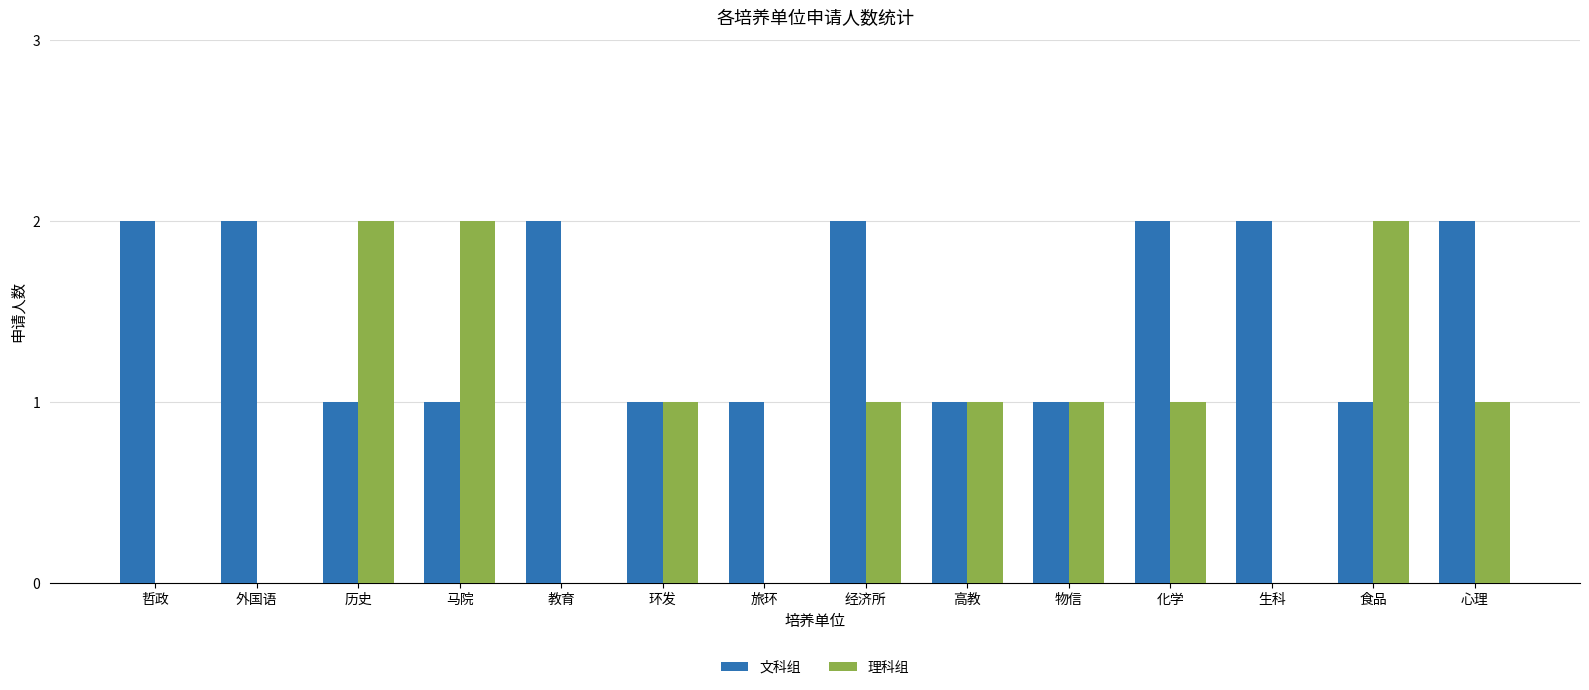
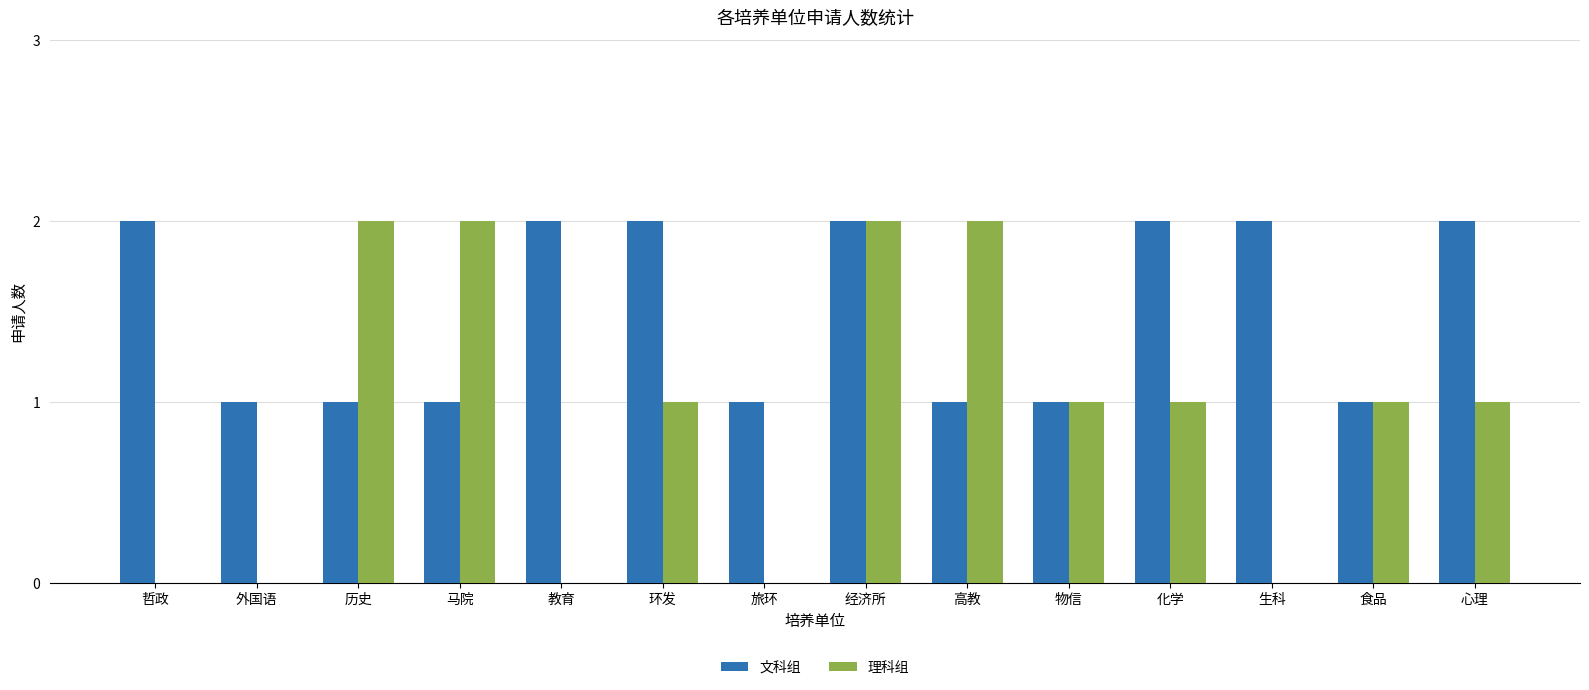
文科组, 外国语: 2 -> 1
文科组, 环发: 1 -> 2
理科组, 经济所: 1 -> 2
理科组, 高教: 1 -> 2
理科组, 食品: 2 -> 1
